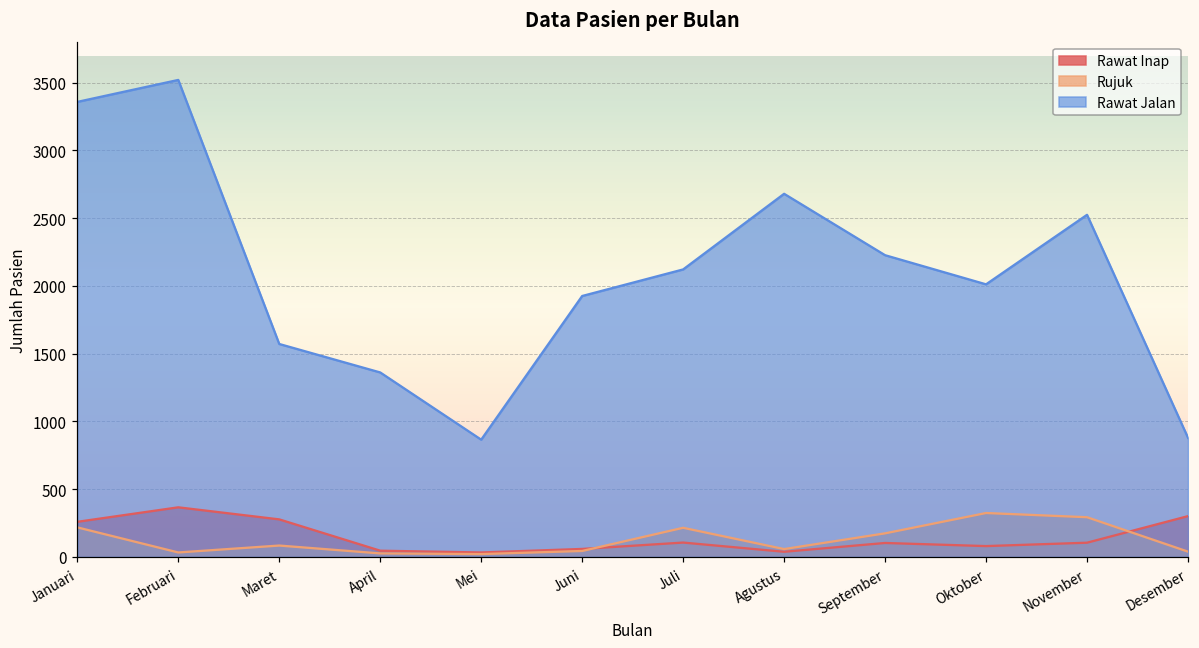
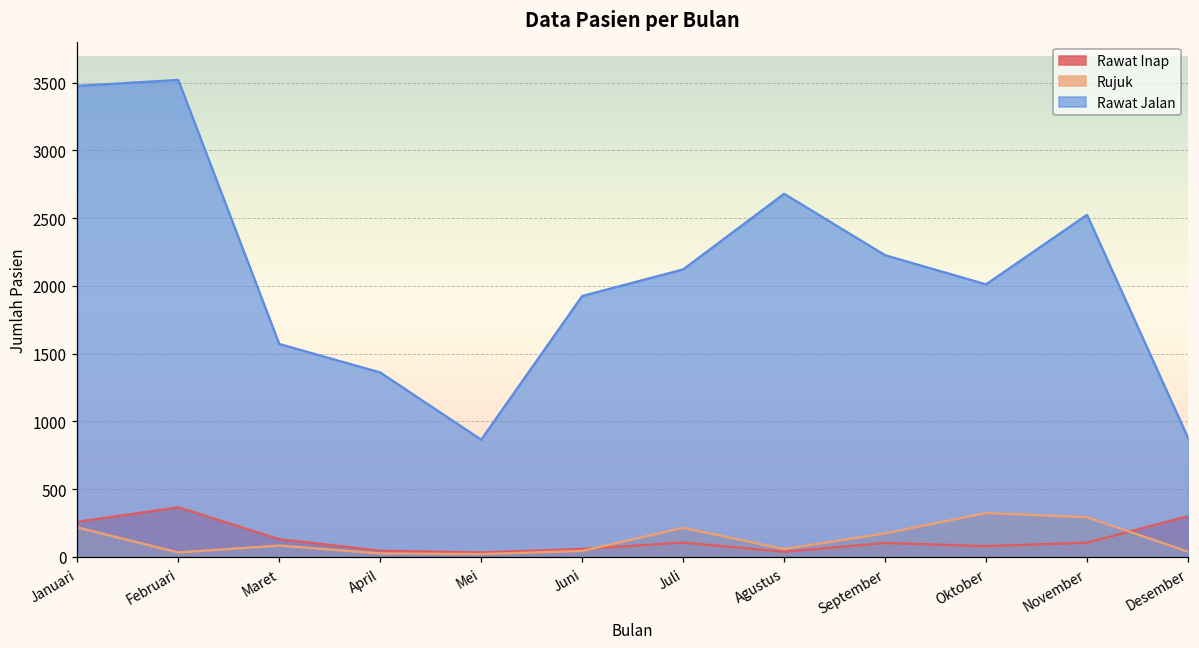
Rawat Jalan, Januari: 3360 -> 3480
Rawat Inap, Maret: 280 -> 130
